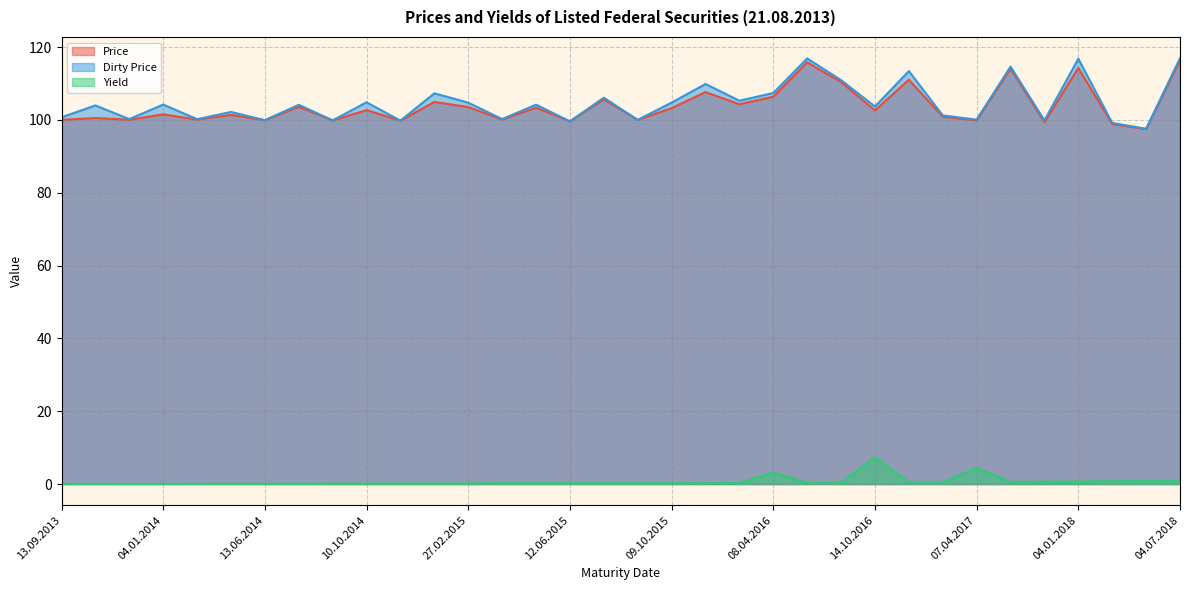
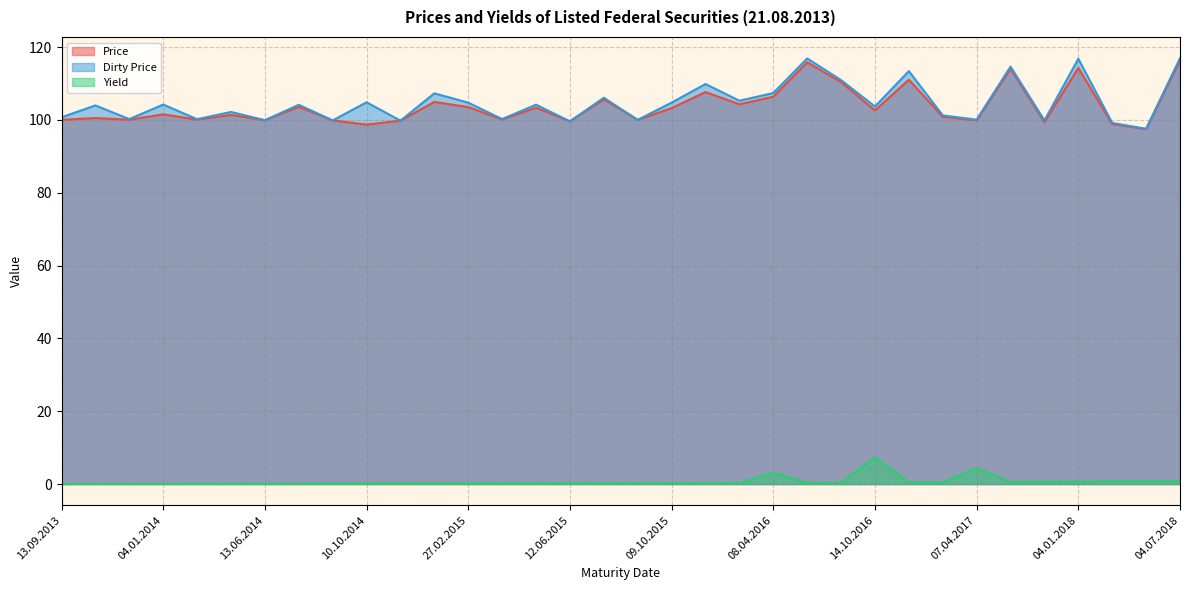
Price, 10.10.2014: 103 -> 99
